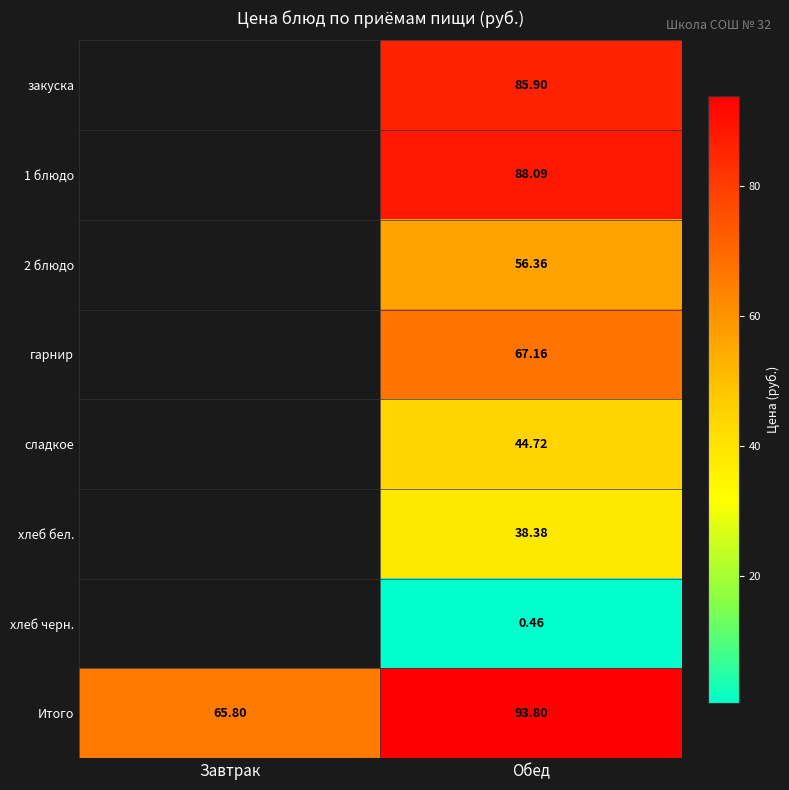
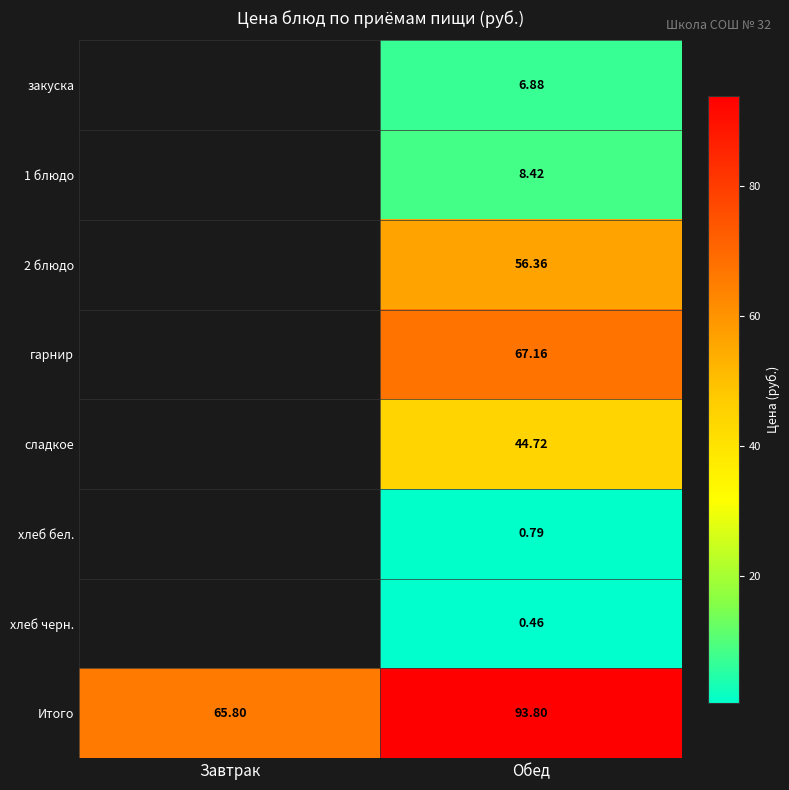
закуска, Обед: 85.90 -> 6.88
1 блюдо, Обед: 88.09 -> 8.42
хлеб бел., Обед: 38.38 -> 0.79
